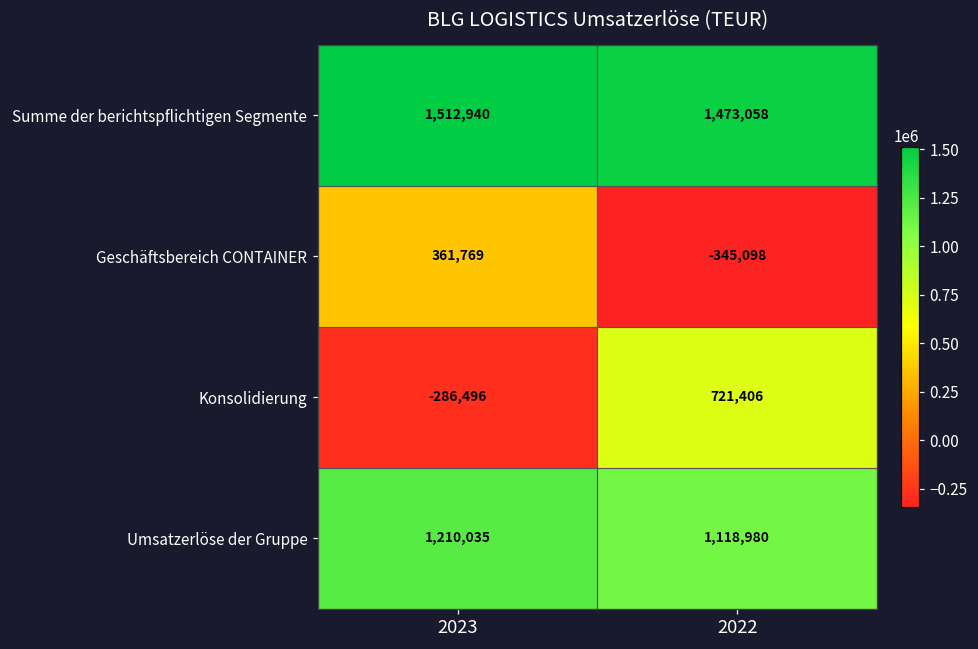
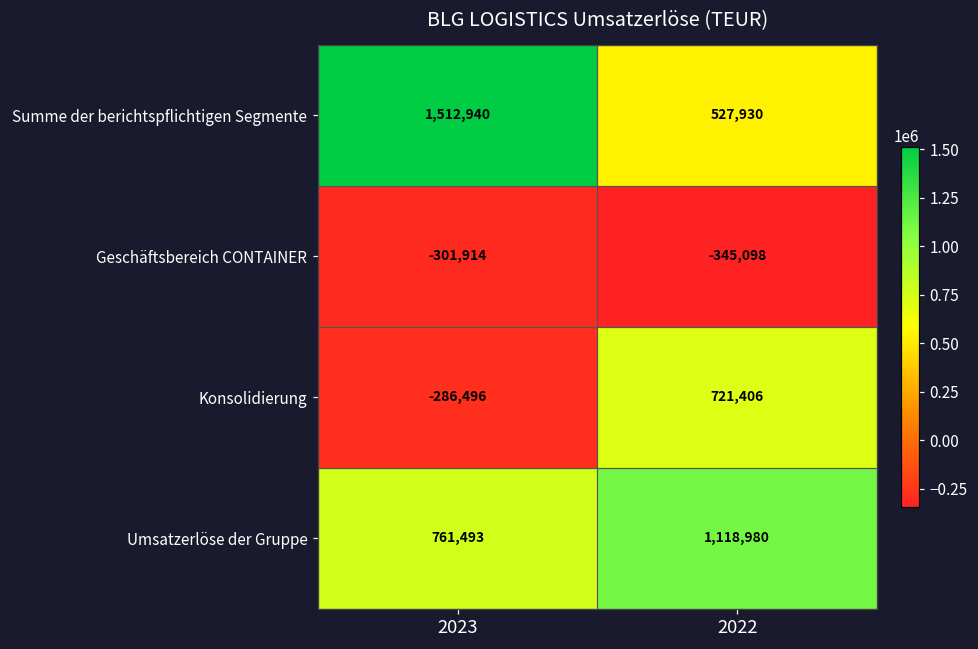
Summe der berichtspflichtigen Segmente, 2022: 1,473,058 -> 527,930
Geschäftsbereich CONTAINER, 2023: 361,769 -> -301,914
Umsatzerlöse der Gruppe, 2023: 1,210,035 -> 761,493
